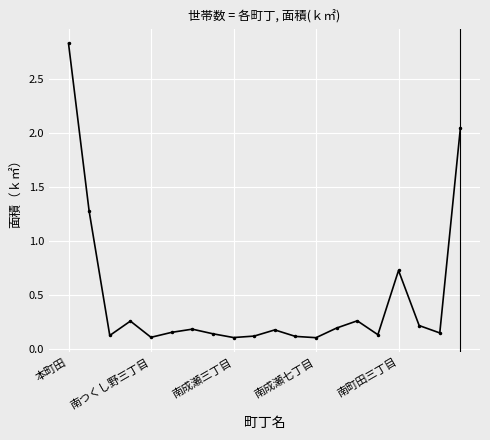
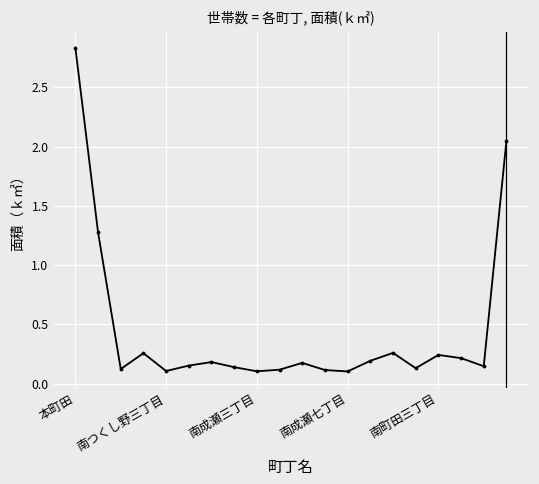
南町田三丁目: 0.73 -> 0.24
